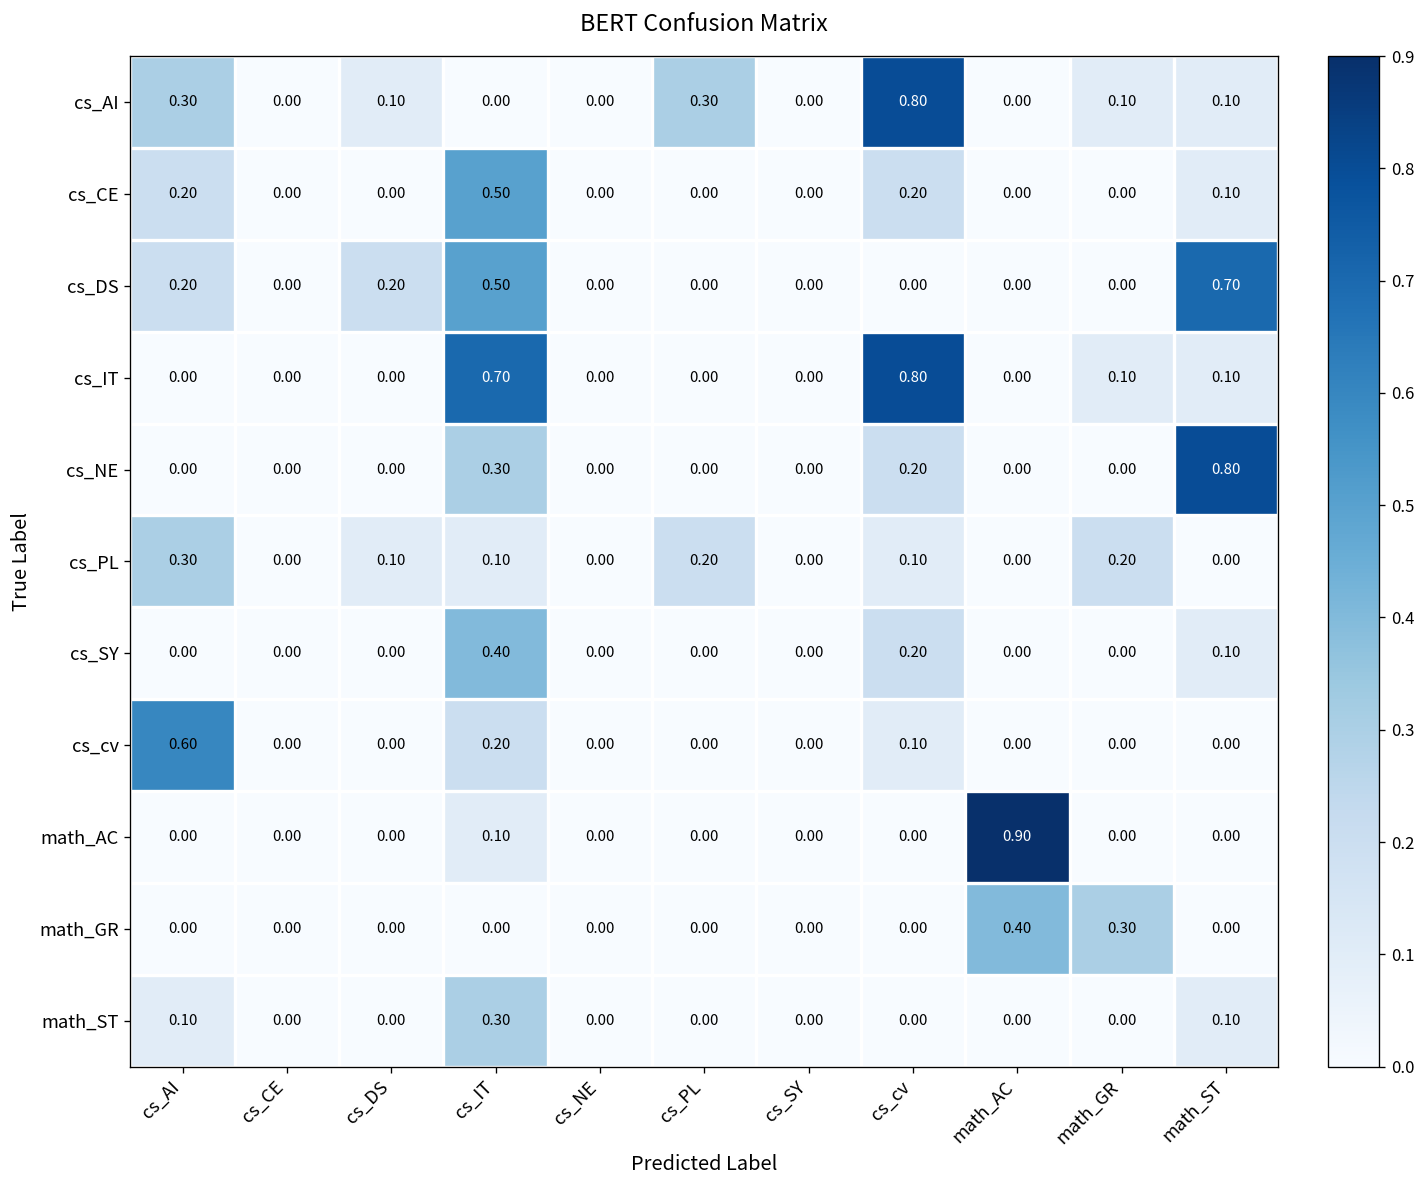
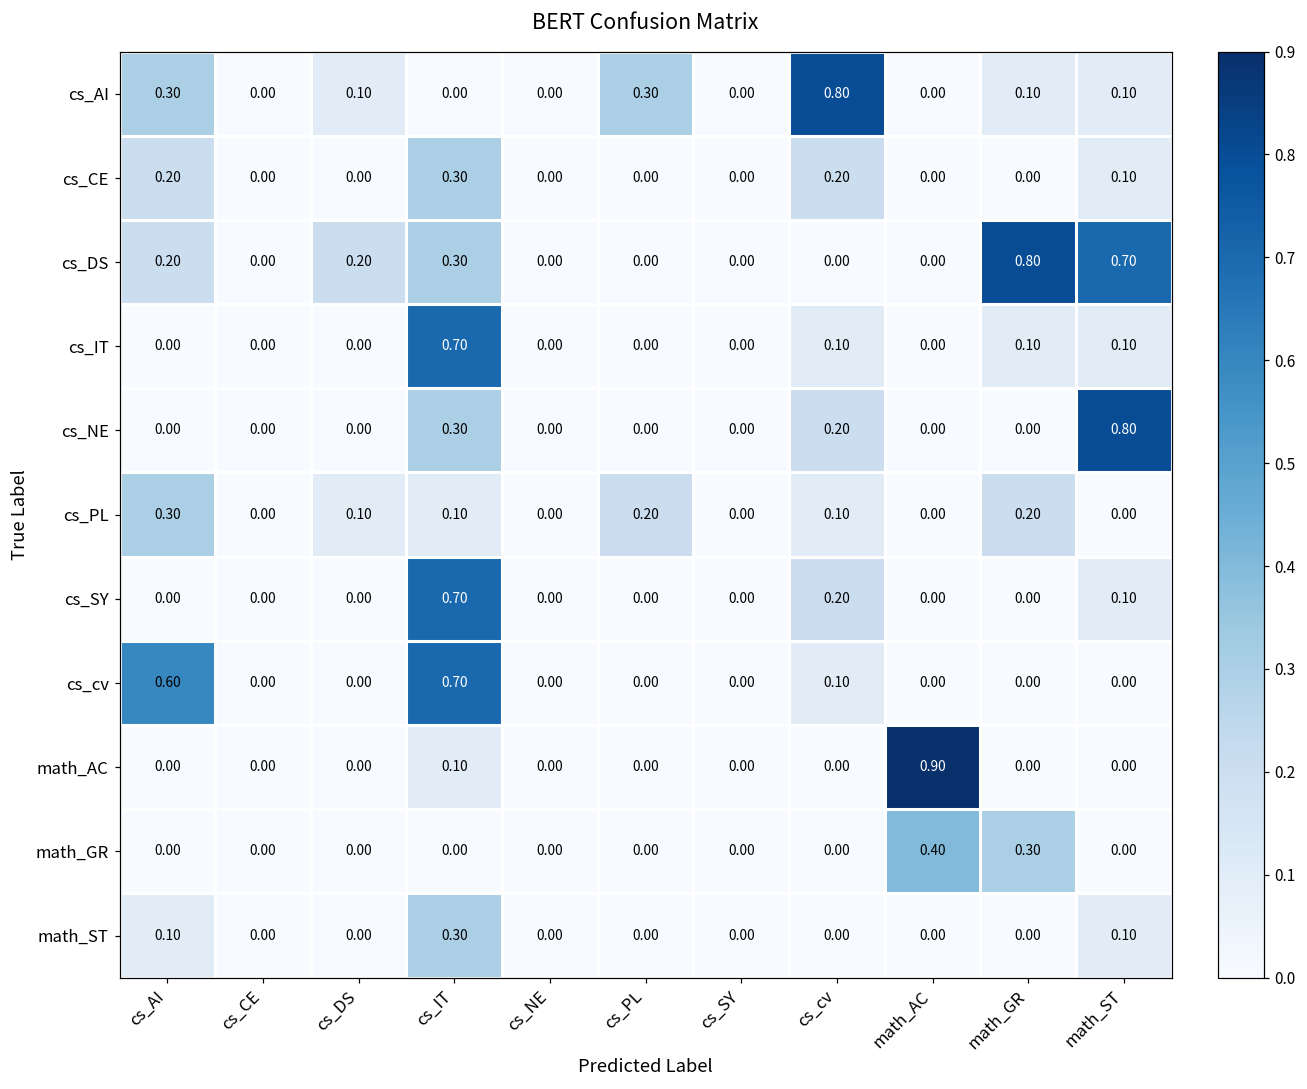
cs_CE, cs_IT: 0.50 -> 0.30
cs_DS, cs_IT: 0.50 -> 0.30
cs_DS, math_GR: 0.00 -> 0.80
cs_IT, cs_cv: 0.80 -> 0.10
cs_SY, cs_IT: 0.40 -> 0.70
cs_cv, cs_IT: 0.20 -> 0.70
